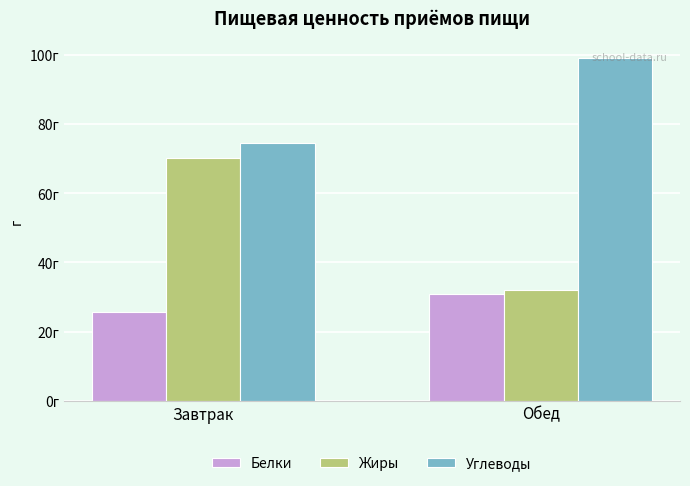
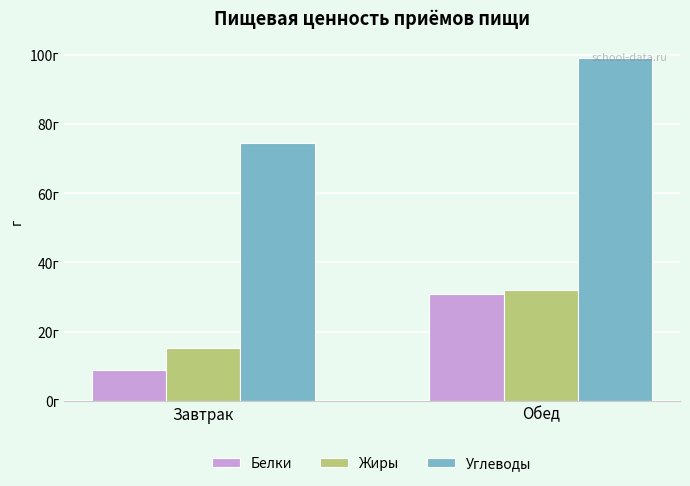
Белки, Завтрак: 26г -> 9г
Жиры, Завтрак: 70г -> 15г
